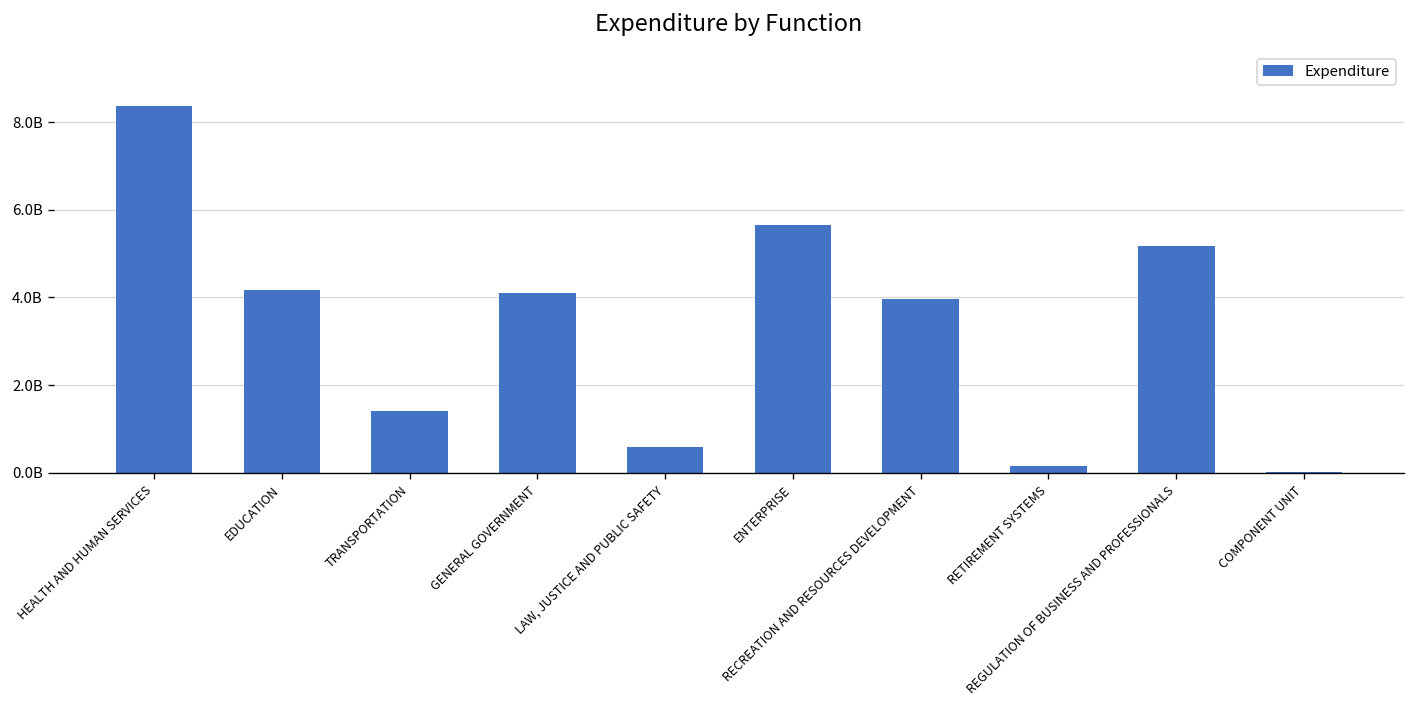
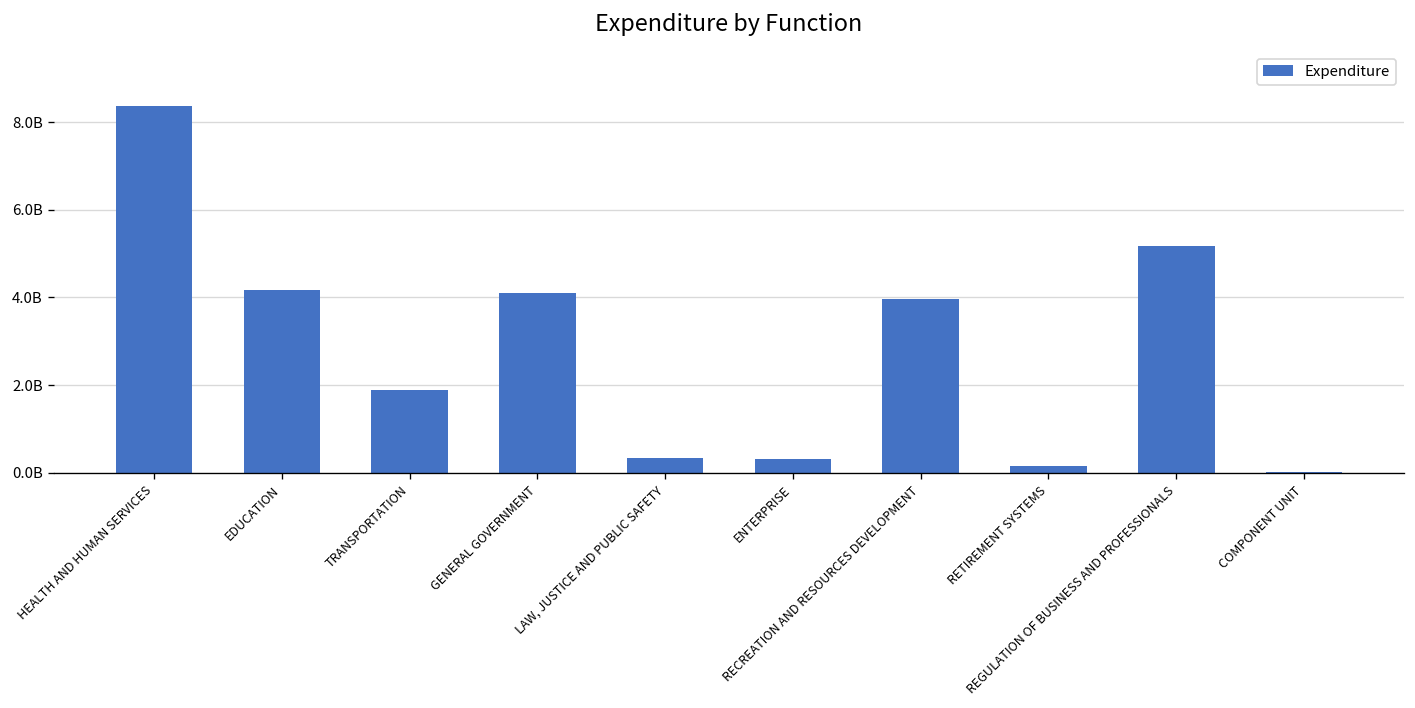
TRANSPORTATION: 1400000000 -> 1900000000
LAW, JUSTICE AND PUBLIC SAFETY: 600000000 -> 300000000
ENTERPRISE: 5600000000 -> 300000000
